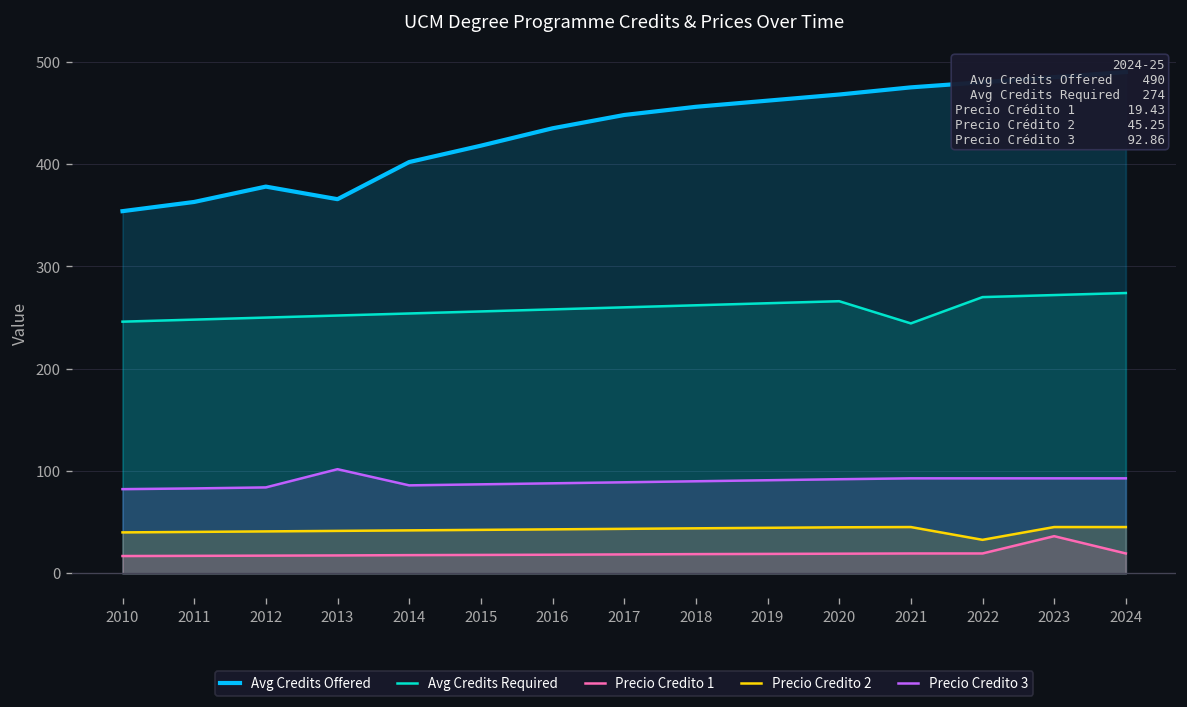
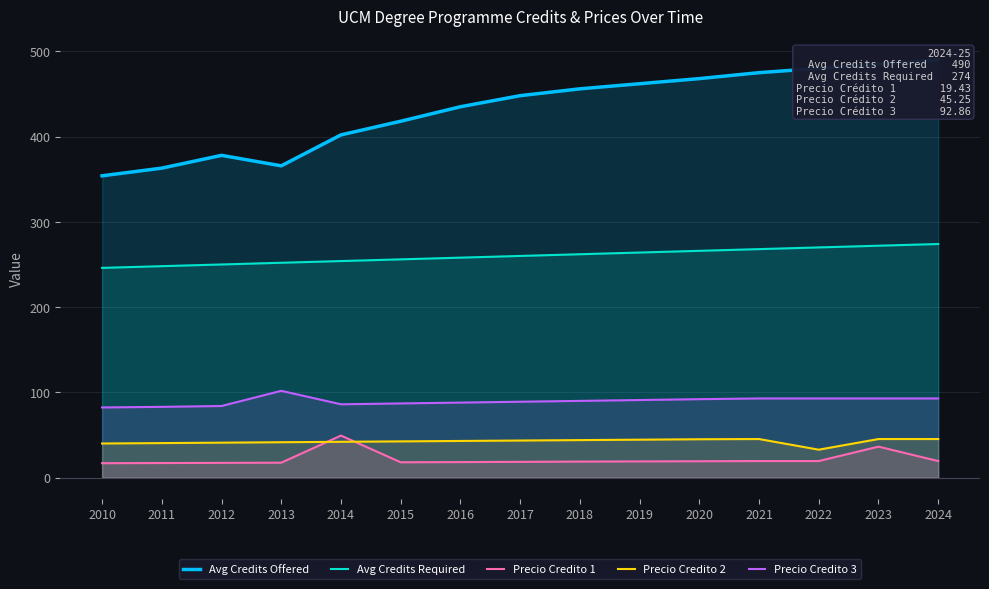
Precio Credito 1, 2014: 20 -> 50
Avg Credits Required, 2021: 240 -> 270
